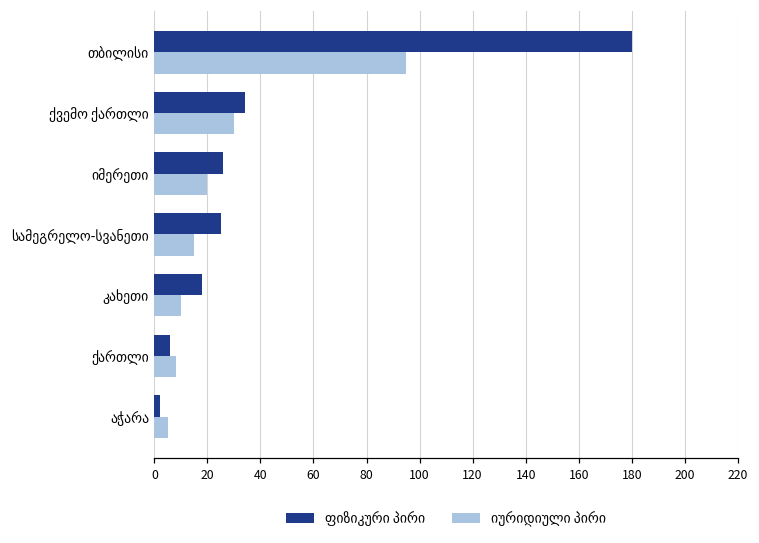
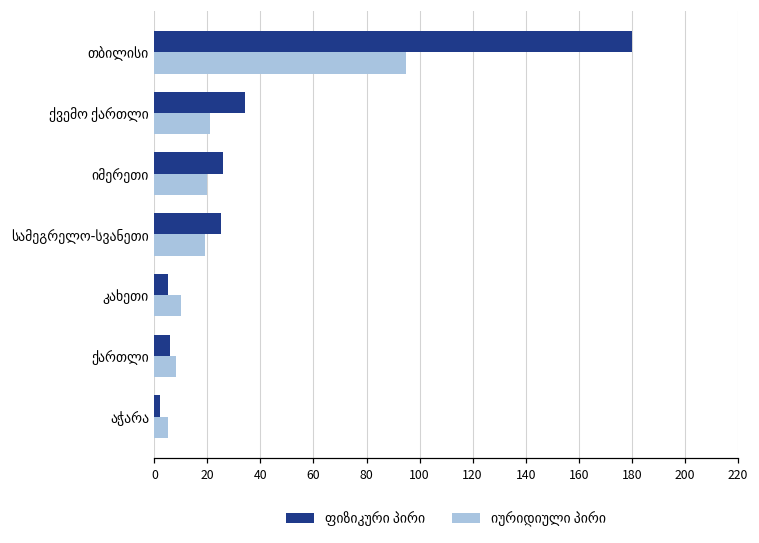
იურიდიული პირი, ქვემო ქართლი: 30 -> 21
იურიდიული პირი, სამეგრელო-სვანეთი: 15 -> 19
ფიზიკური პირი, კახეთი: 18 -> 5
